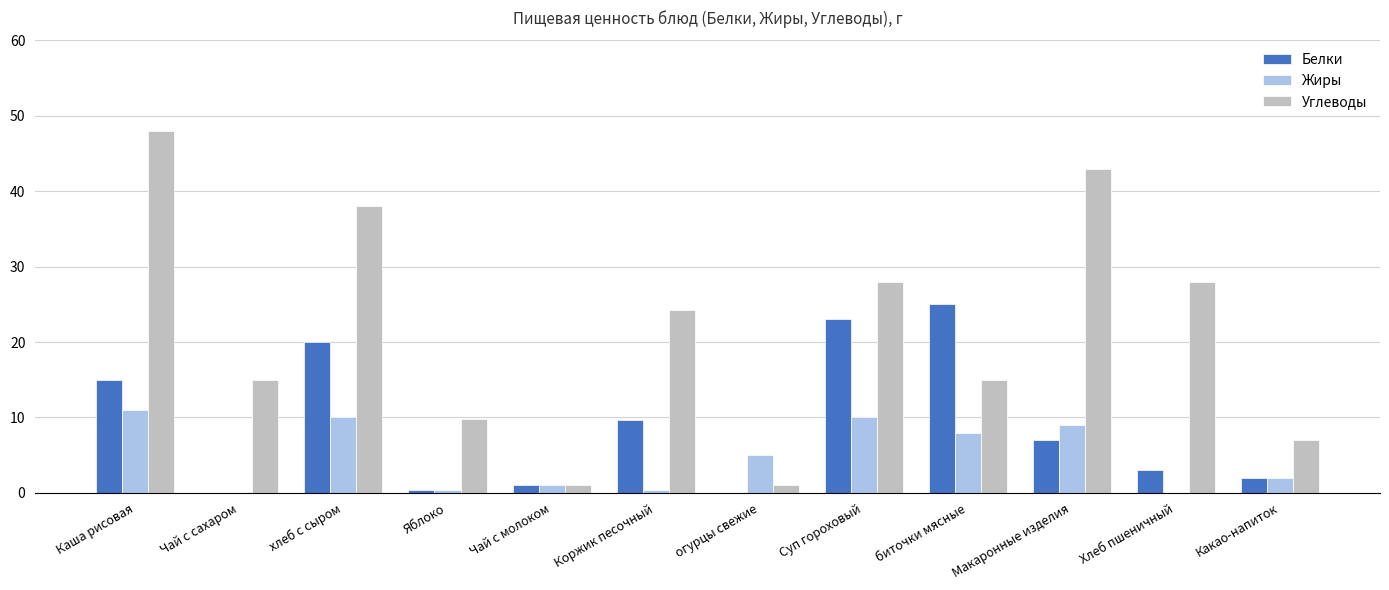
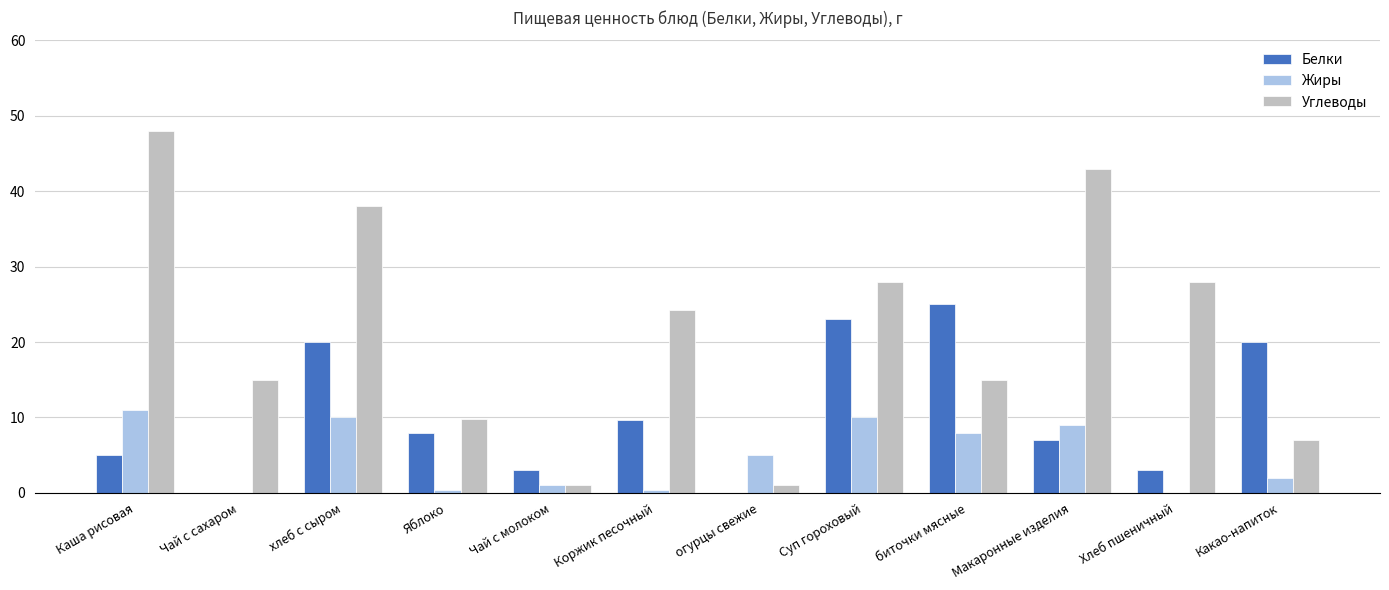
Белки, Каша рисовая: 15 -> 5
Белки, Яблоко: 0 -> 8
Белки, Чай с молоком: 1 -> 3
Белки, Какао-напиток: 2 -> 20
